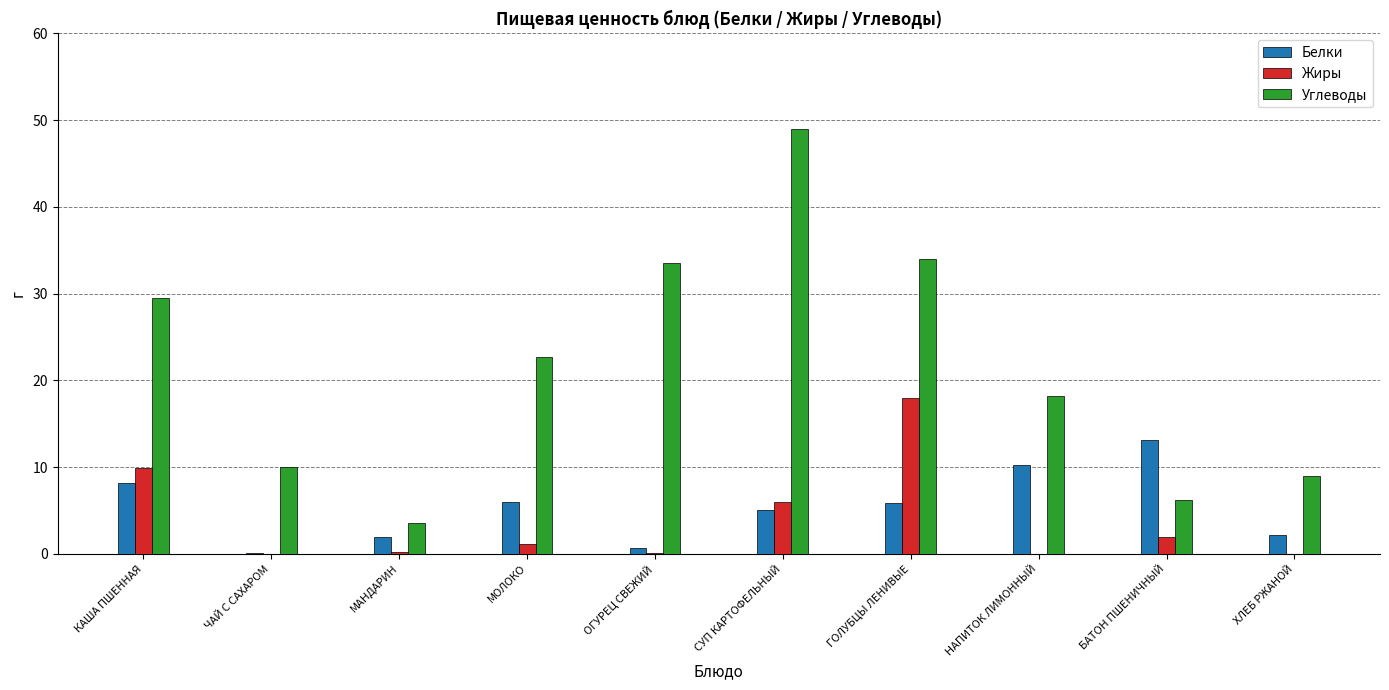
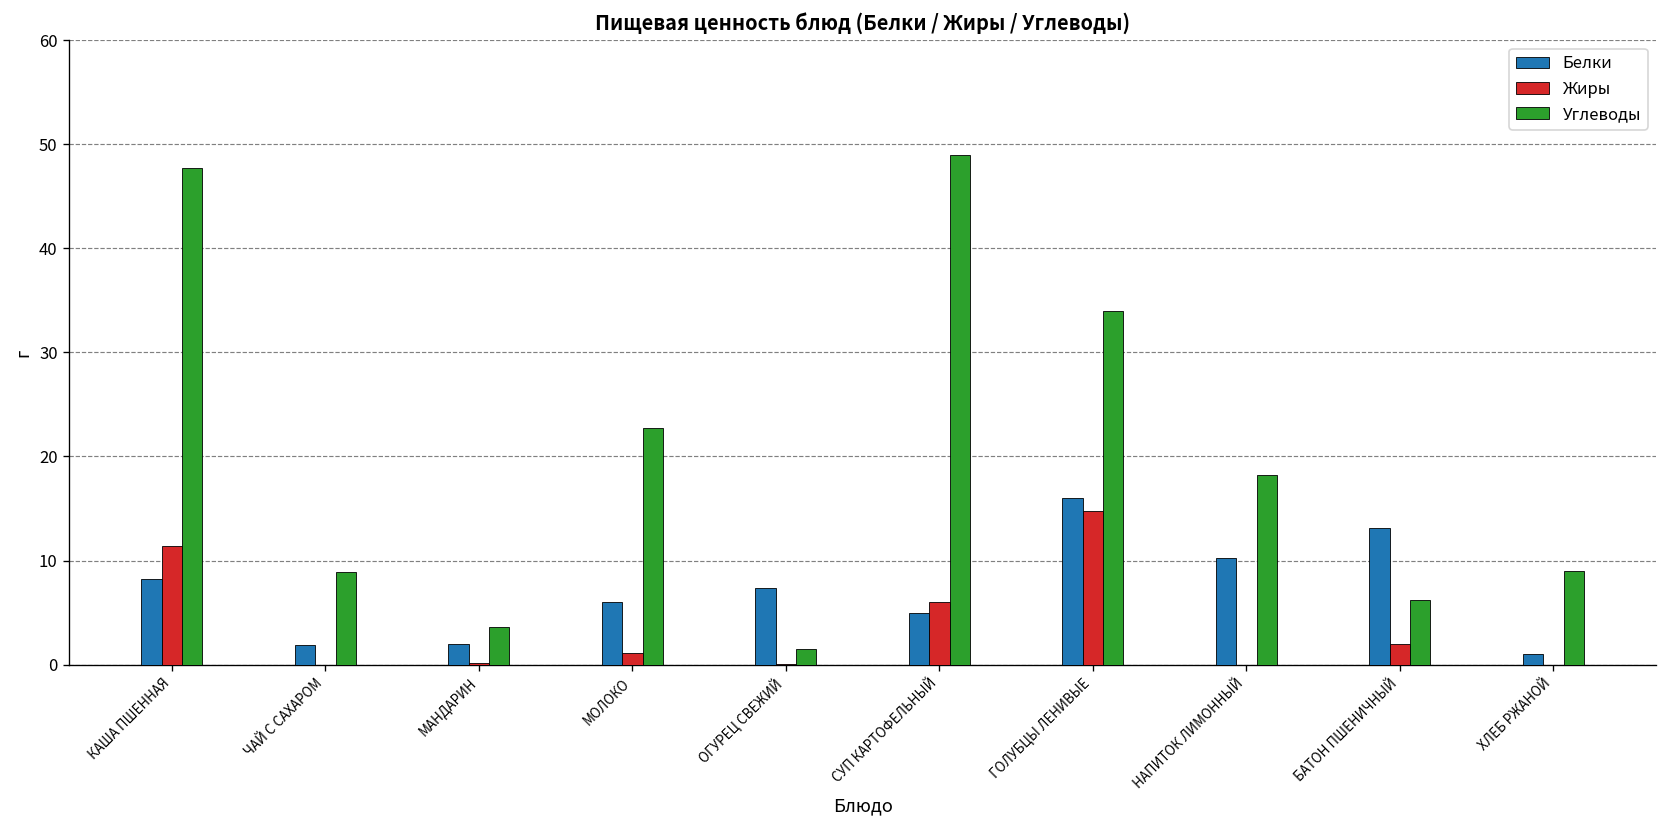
Жиры, КАША ПШЕННАЯ: 10 -> 11
Углеводы, КАША ПШЕННАЯ: 30 -> 48
Белки, ЧАЙ С САХАРОМ: 0 -> 2
Углеводы, ЧАЙ С САХАРОМ: 10 -> 9
Белки, ОГУРЕЦ СВЕЖИЙ: 1 -> 7
Углеводы, ОГУРЕЦ СВЕЖИЙ: 34 -> 2
Белки, ГОЛУБЦЫ ЛЕНИВЫЕ: 6 -> 16
Жиры, ГОЛУБЦЫ ЛЕНИВЫЕ: 18 -> 15
Белки, ХЛЕБ РЖАНОЙ: 2 -> 1
